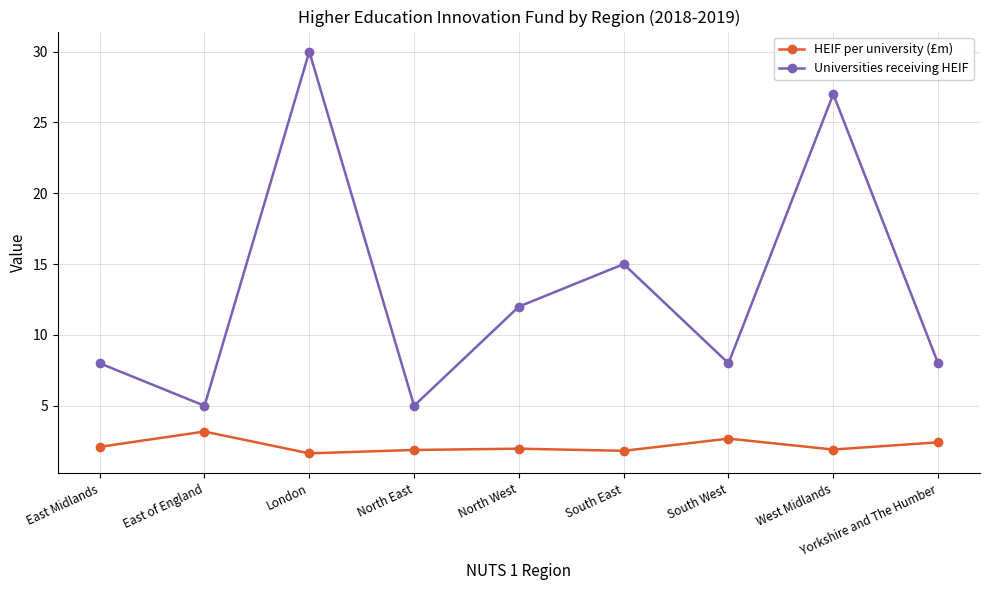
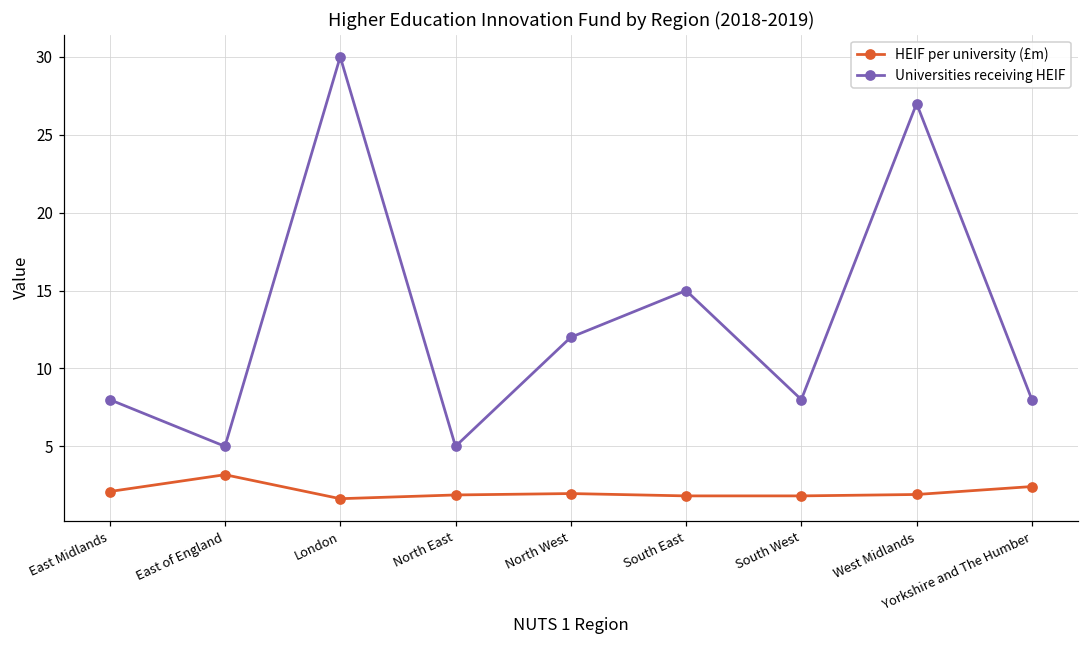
HEIF per university (£m), South West: 2.7 -> 1.8
